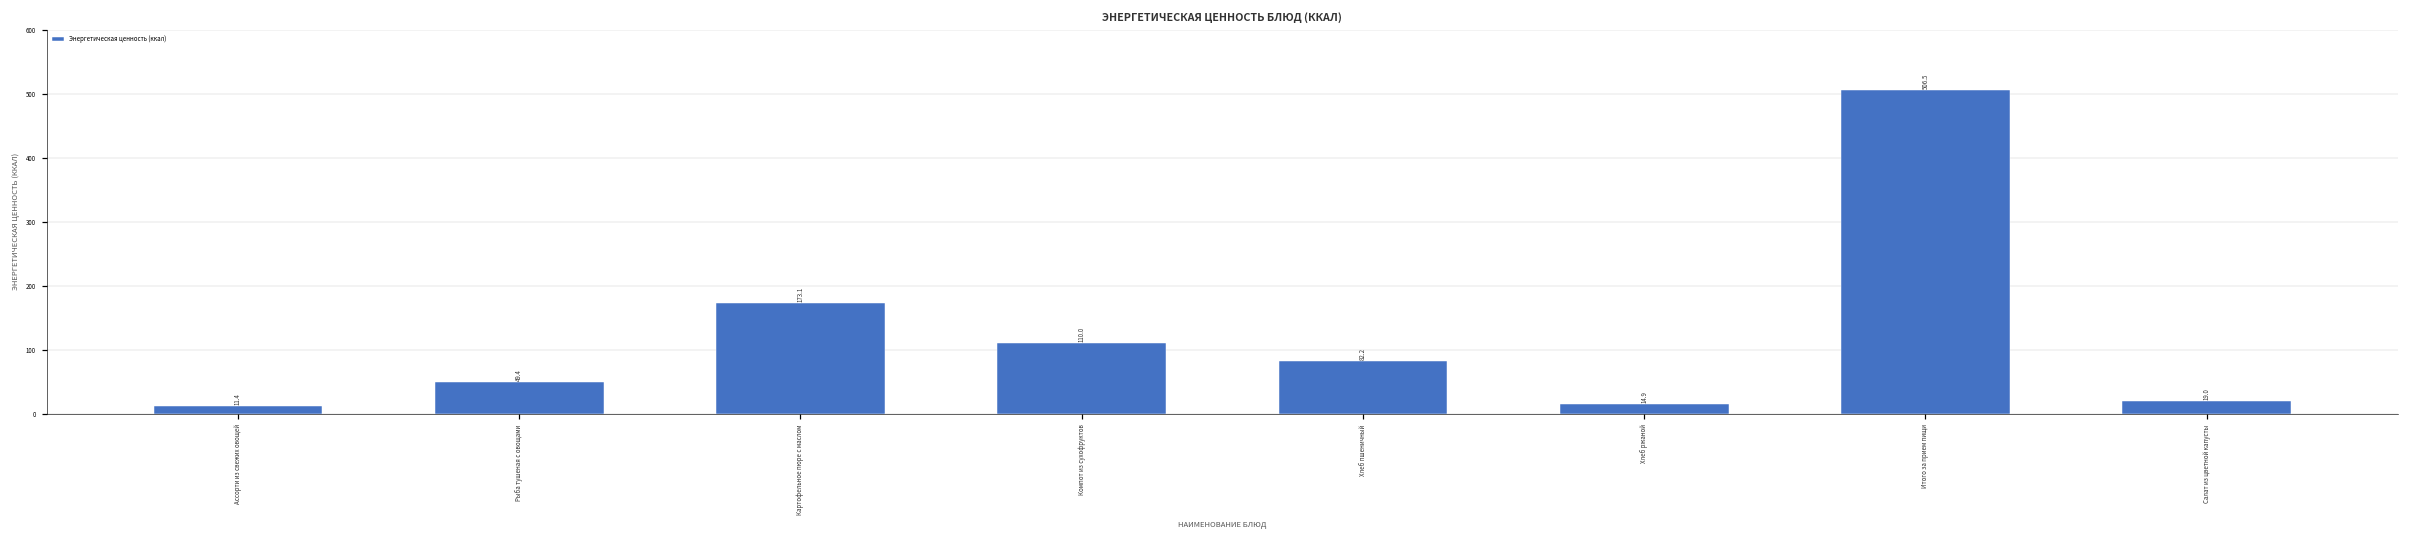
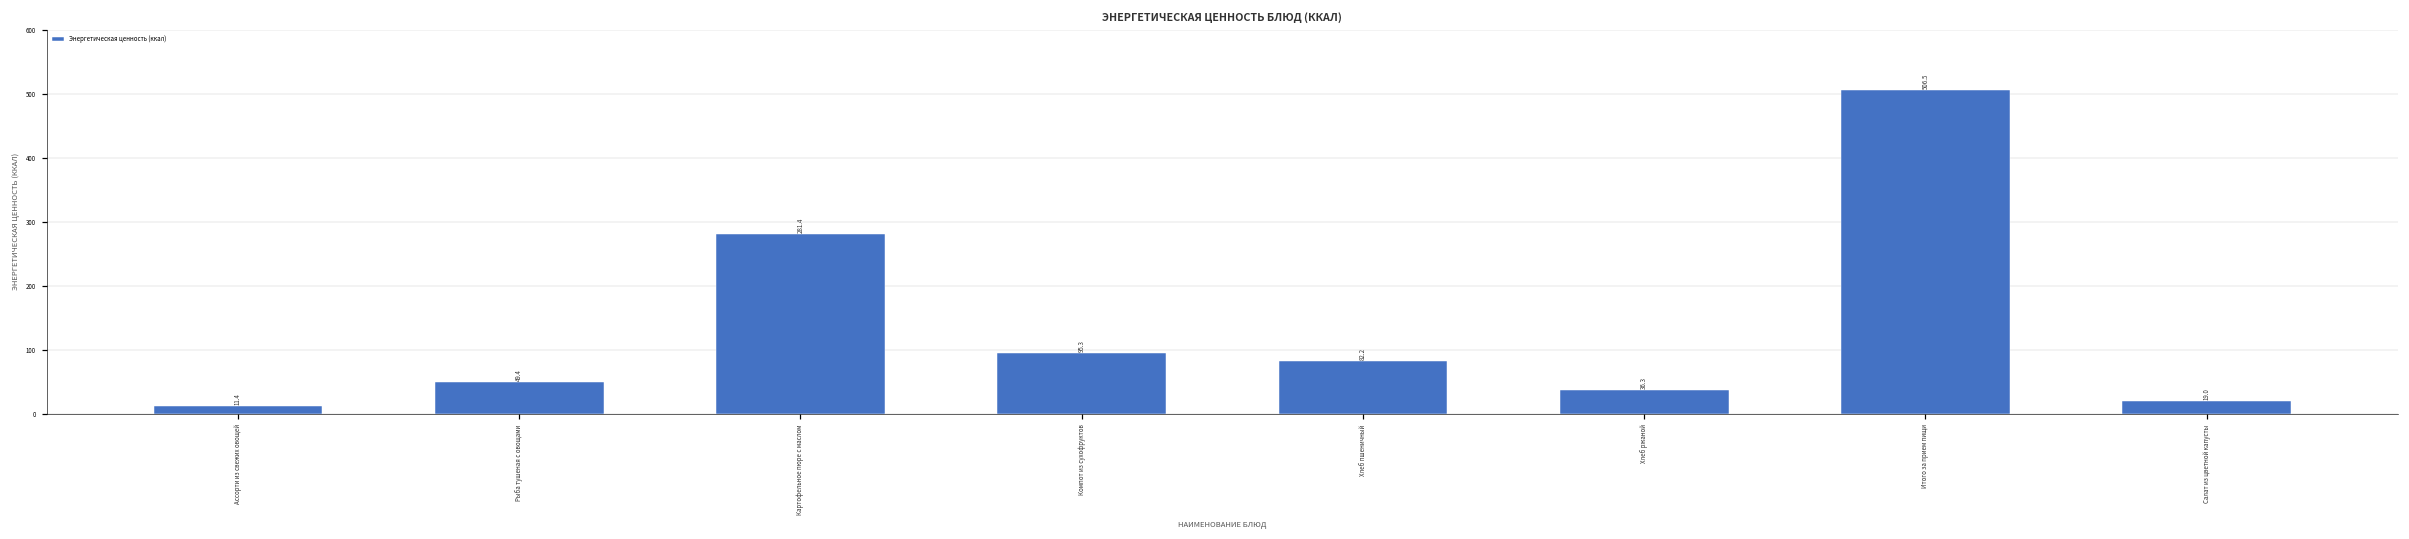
Картофельное пюре с маслом: 173.1 -> 281.4
Компот из сухофруктов: 110.0 -> 95.3
Хлеб ржаной: 14.9 -> 36.3
